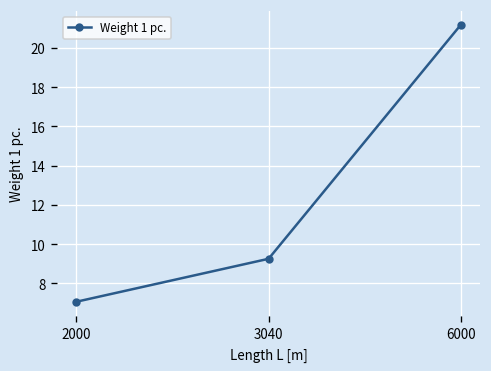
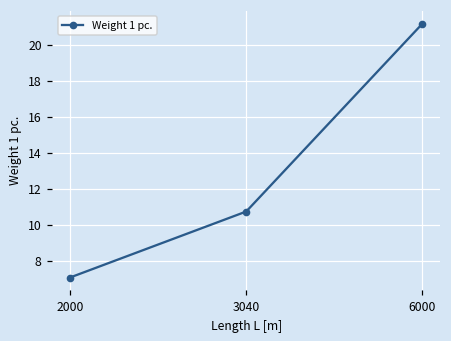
3040: 9.3 -> 10.7
